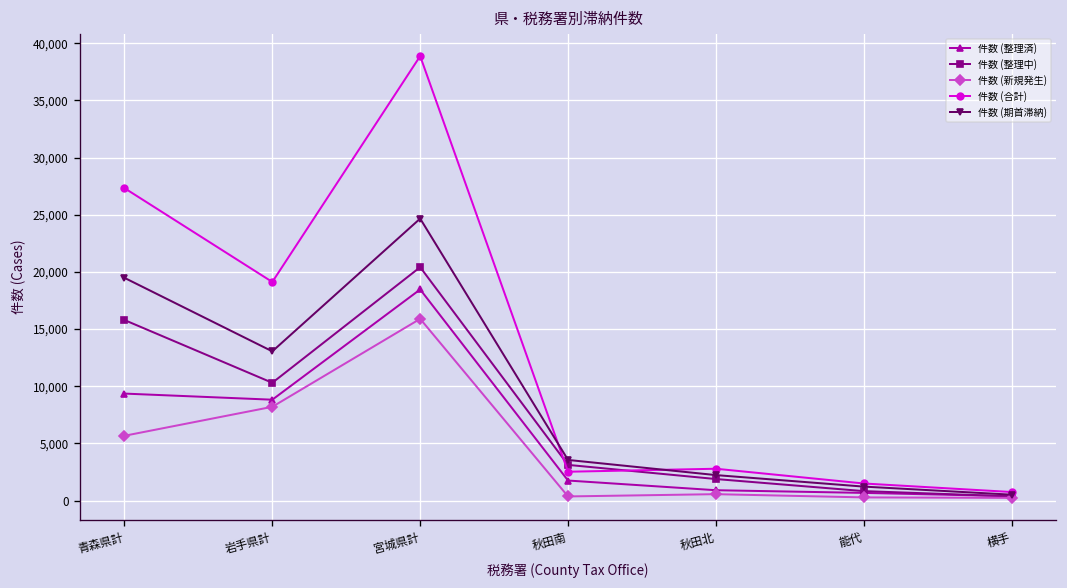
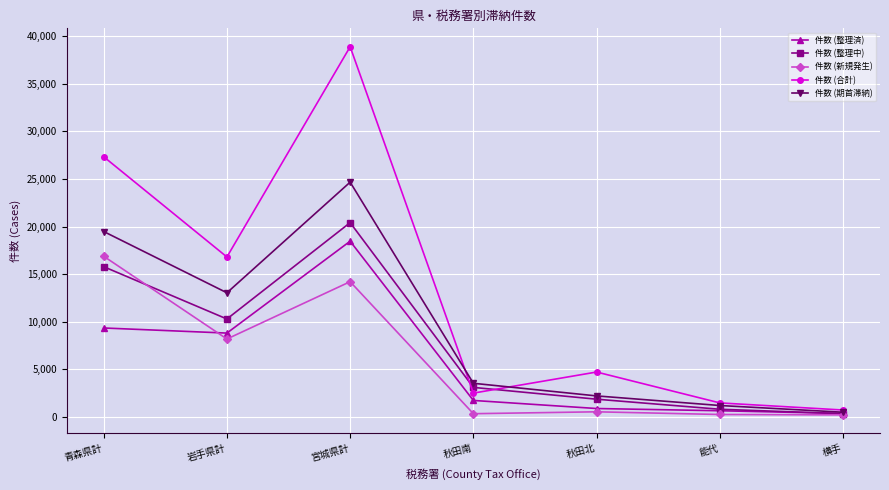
件数 (新規発生), 青森県計: 6,000 -> 17,000
件数 (合計), 岩手県計: 19,000 -> 17,000
件数 (新規発生), 宮城県計: 16,000 -> 14,000
件数 (合計), 秋田北: 3,000 -> 5,000
